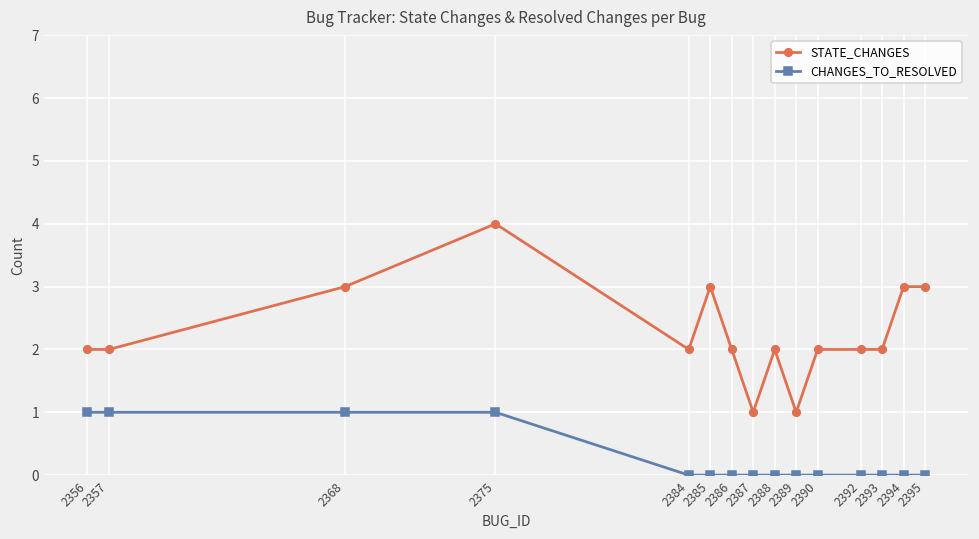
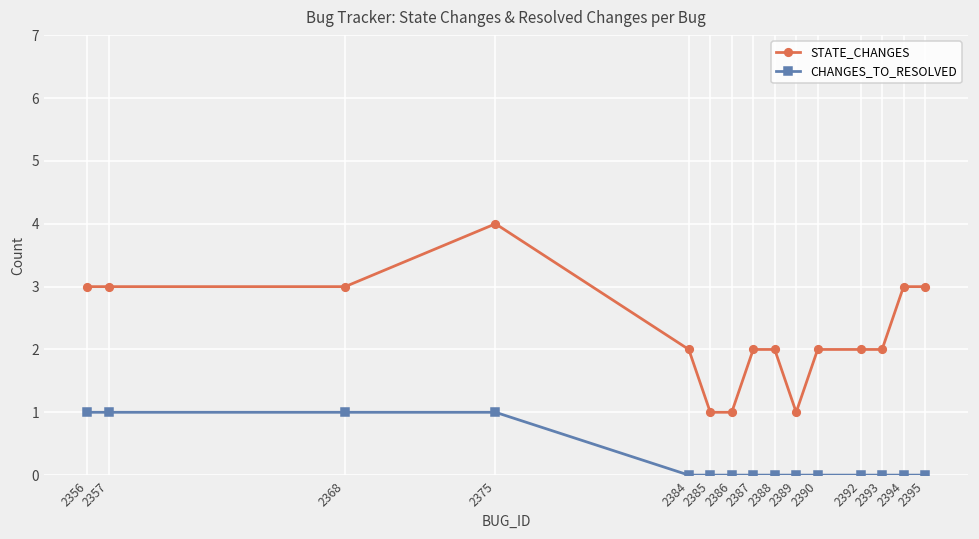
STATE_CHANGES, 2356: 2 -> 3
STATE_CHANGES, 2357: 2 -> 3
STATE_CHANGES, 2385: 3 -> 1
STATE_CHANGES, 2386: 2 -> 1
STATE_CHANGES, 2387: 1 -> 2
